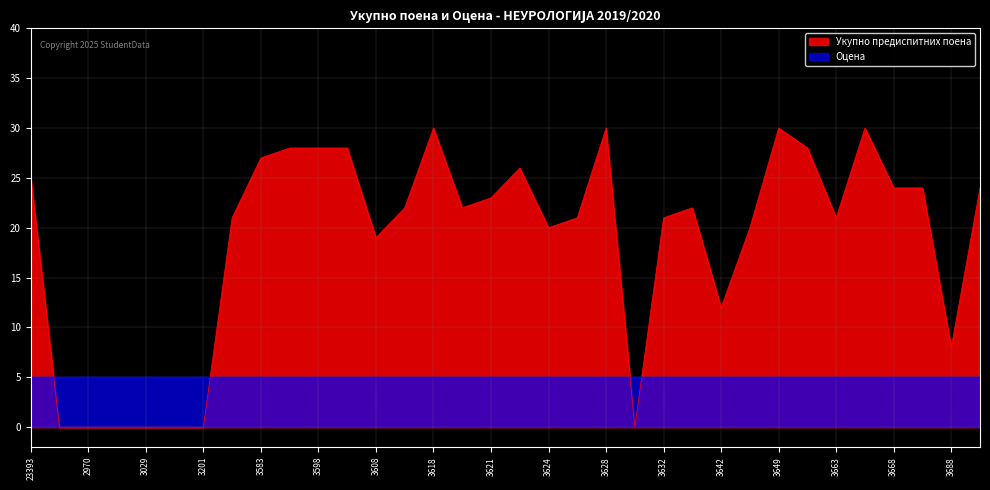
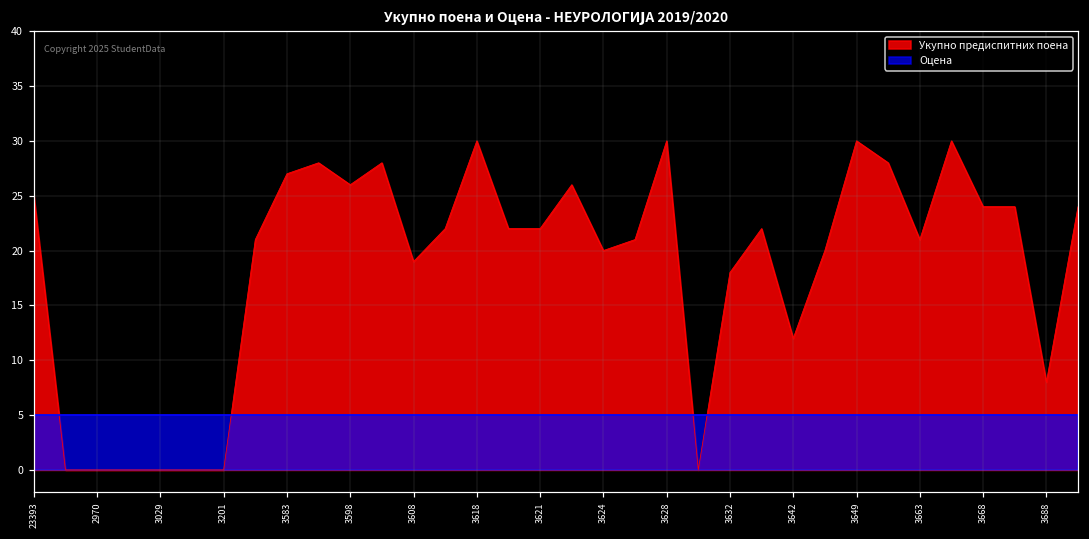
Укупно предиспитних поена, 3598: 28 -> 26
Укупно предиспитних поена, 3621: 23 -> 22
Укупно предиспитних поена, 3632: 21 -> 18
